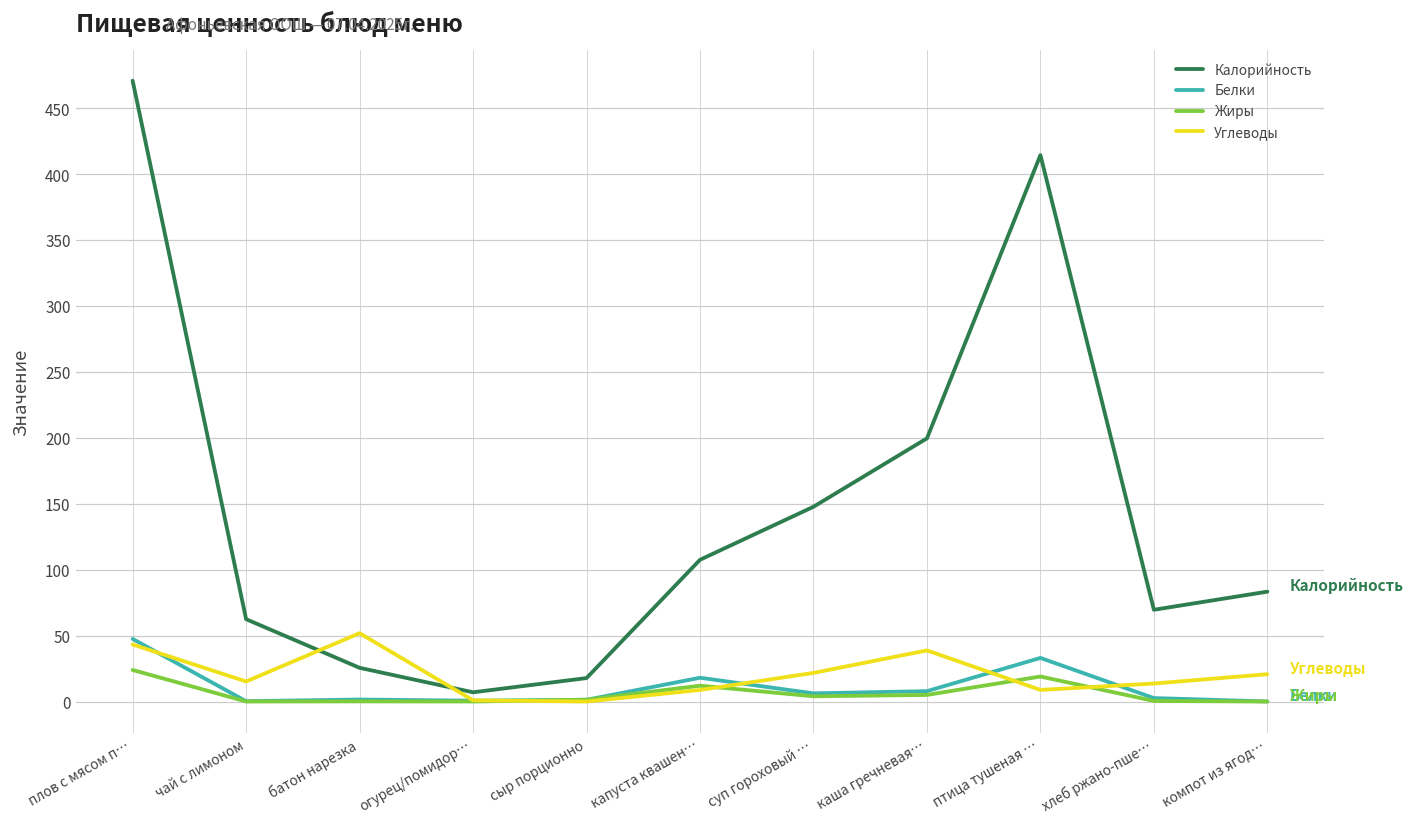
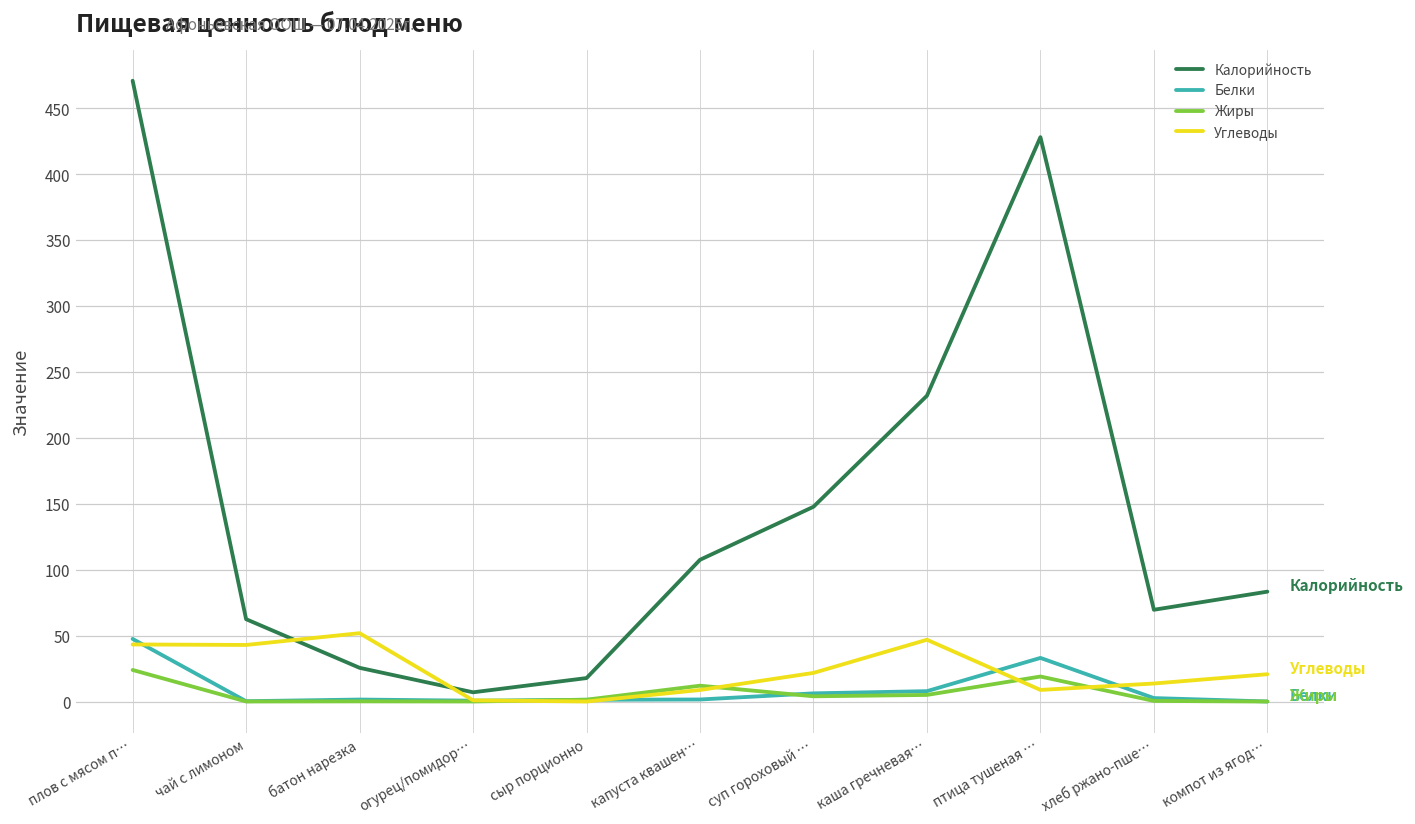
Углеводы, чай с лимоном: 15 -> 43
Белки, капуста квашен…: 18 -> 2
Калорийность, каша гречневая…: 200 -> 232
Углеводы, каша гречневая…: 39 -> 47
Калорийность, птица тушеная …: 414 -> 428
